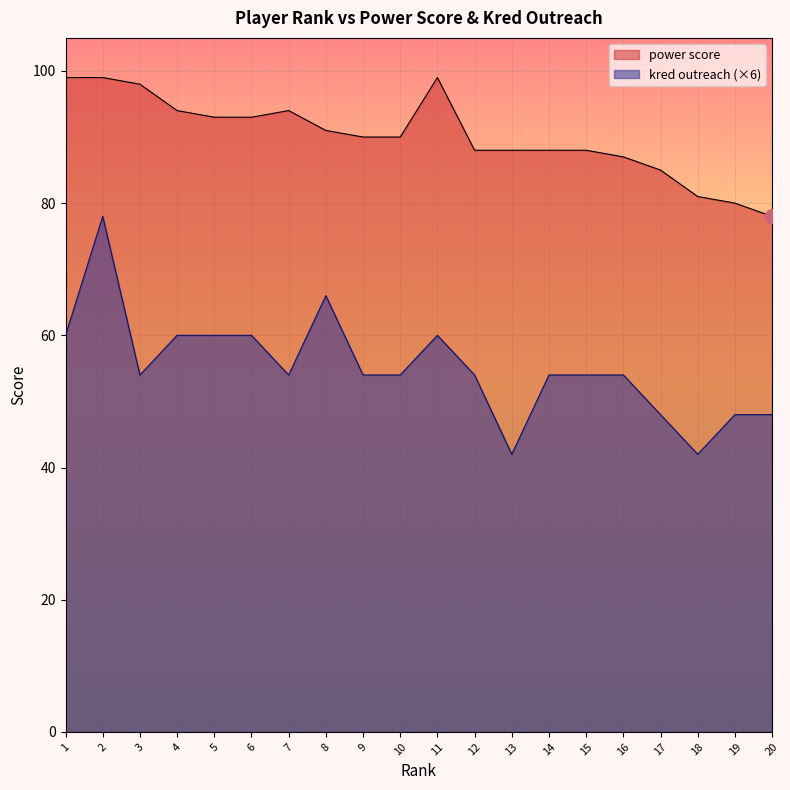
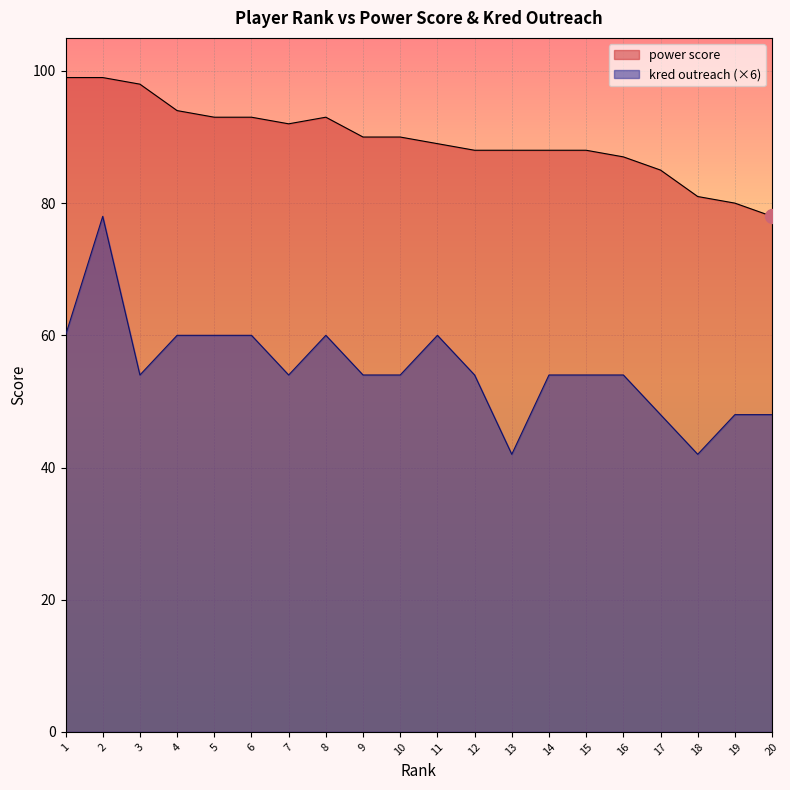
power score, 7: 94 -> 92
power score, 8: 91 -> 93
kred outreach (×6), 8: 66 -> 60
power score, 11: 99 -> 89
